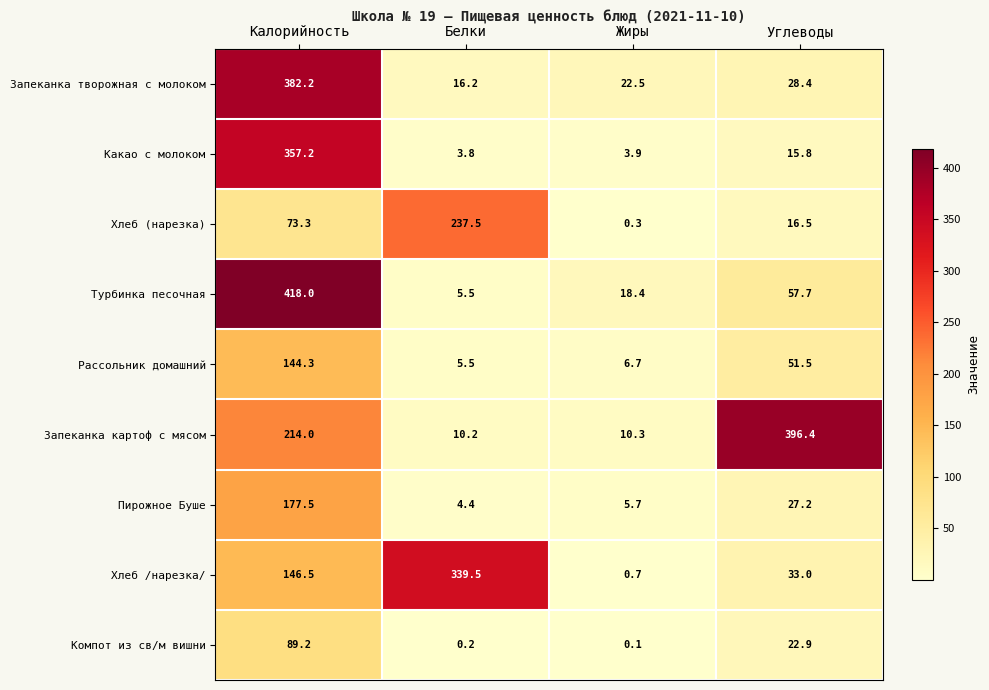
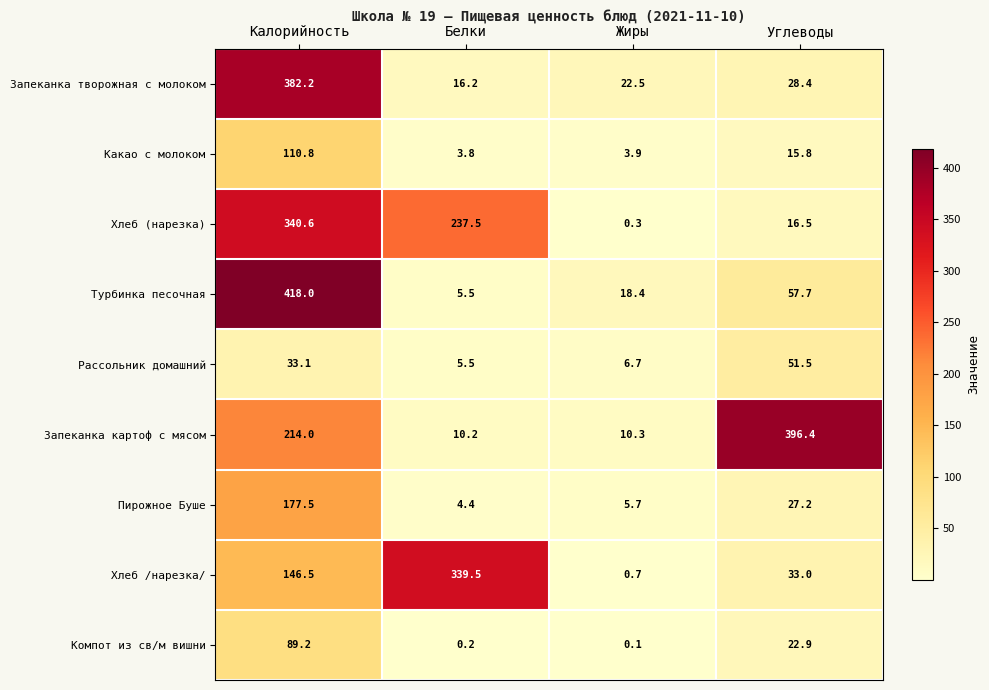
Какао с молоком, Калорийность: 357.2 -> 110.8
Хлеб (нарезка), Калорийность: 73.3 -> 340.6
Рассольник домашний, Калорийность: 144.3 -> 33.1
